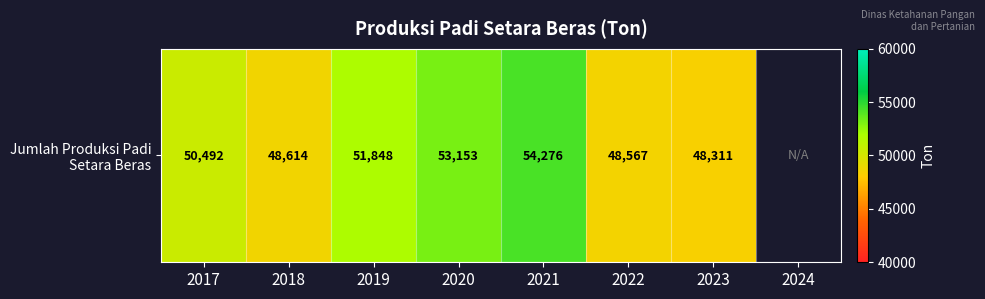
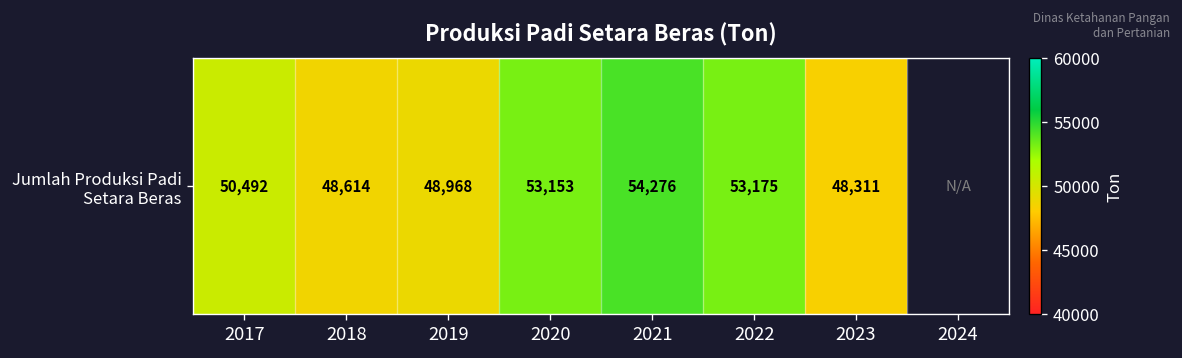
Jumlah Produksi Padi Setara Beras, 2019: 51,848 -> 48,968
Jumlah Produksi Padi Setara Beras, 2022: 48,567 -> 53,175
